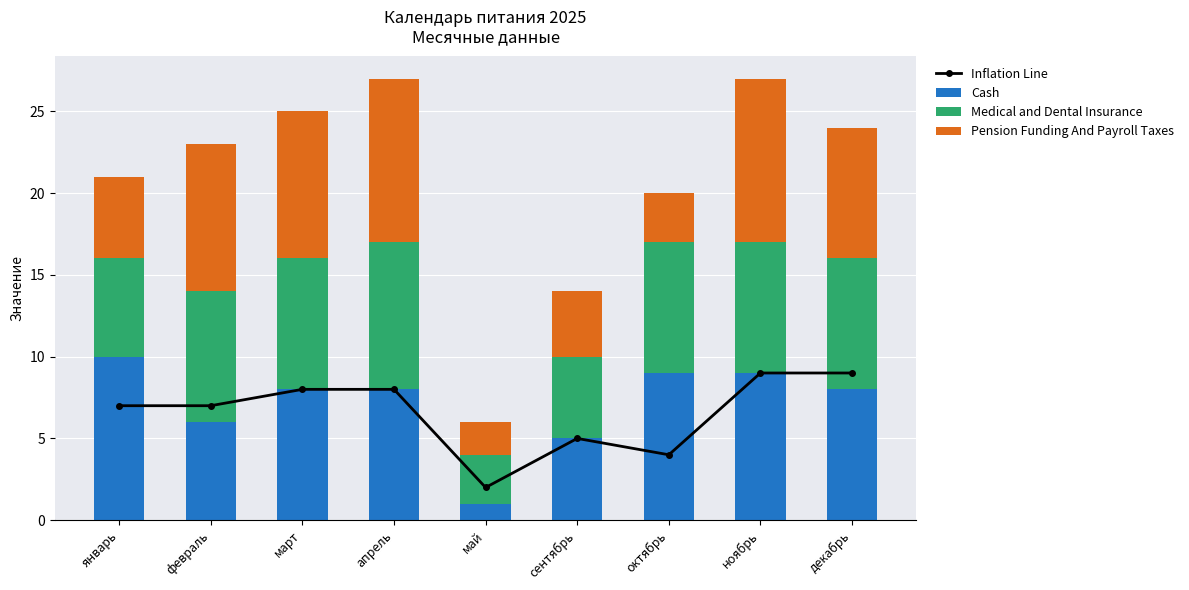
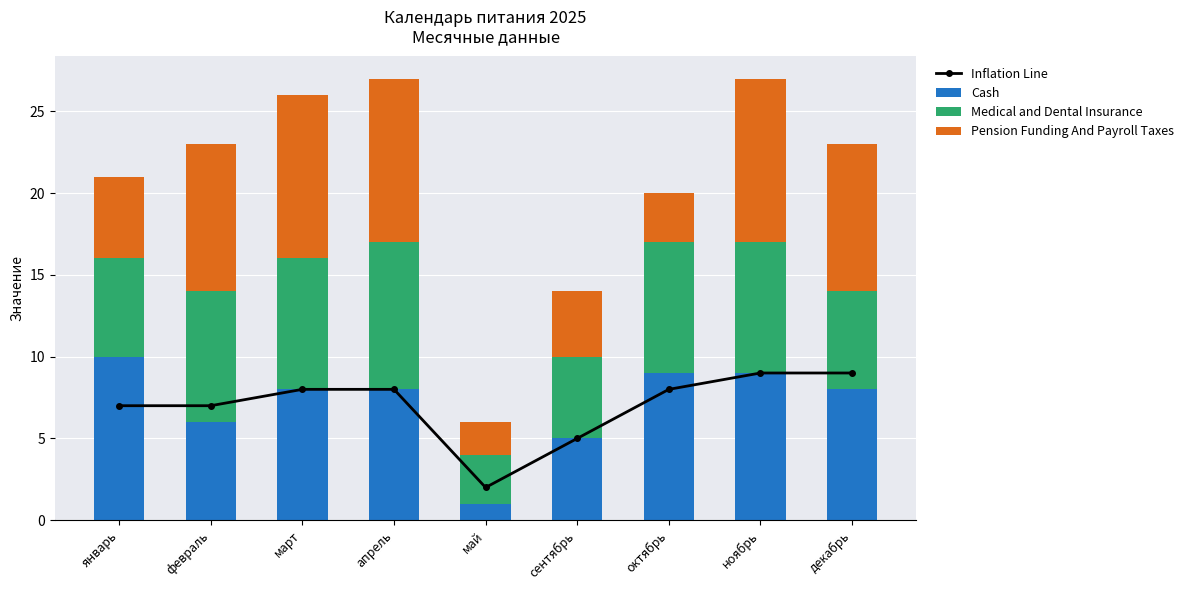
Pension Funding And Payroll Taxes, март: 9 -> 10
Inflation Line, октябрь: 4 -> 8
Medical and Dental Insurance, декабрь: 8 -> 6
Pension Funding And Payroll Taxes, декабрь: 8 -> 9
